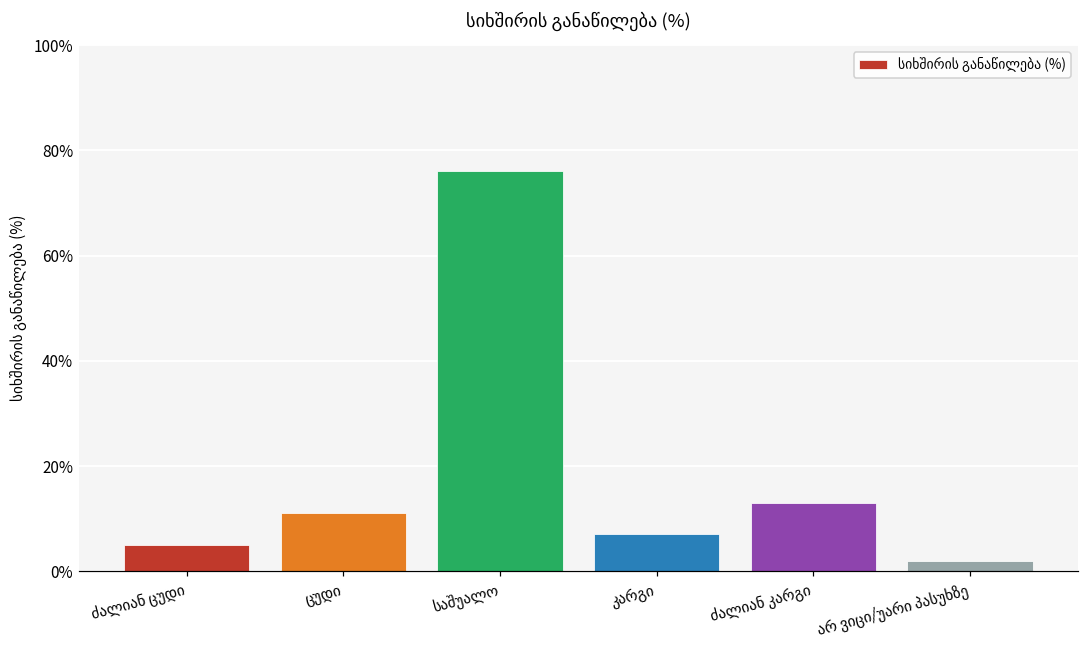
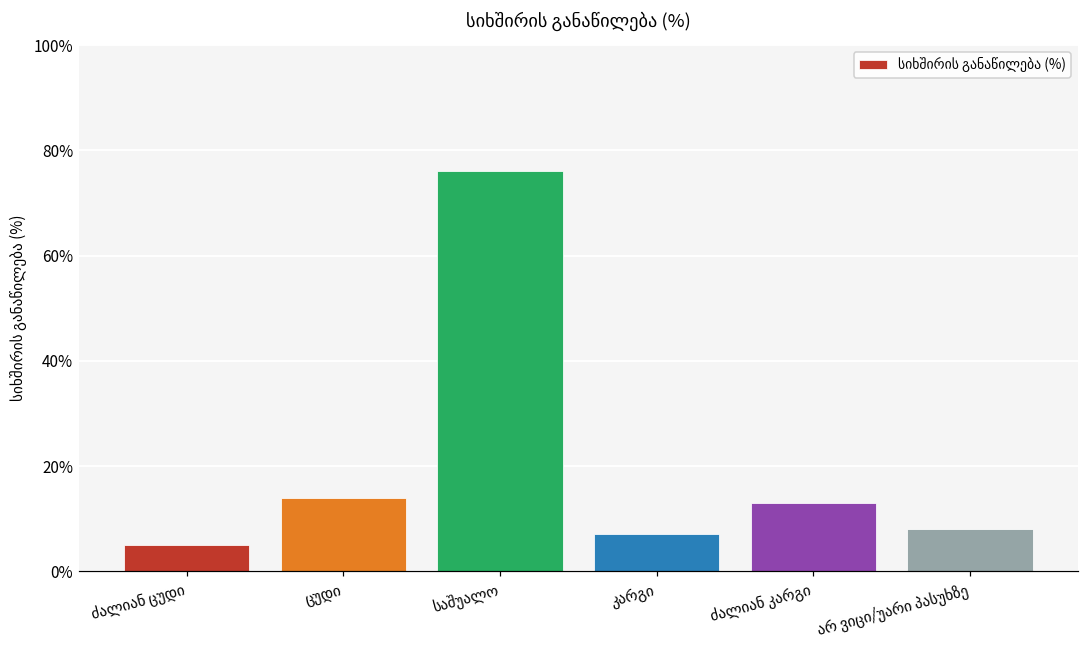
ცუდი: 11% -> 14%
არ ვიცი/უარი პასუხზე: 2% -> 8%
